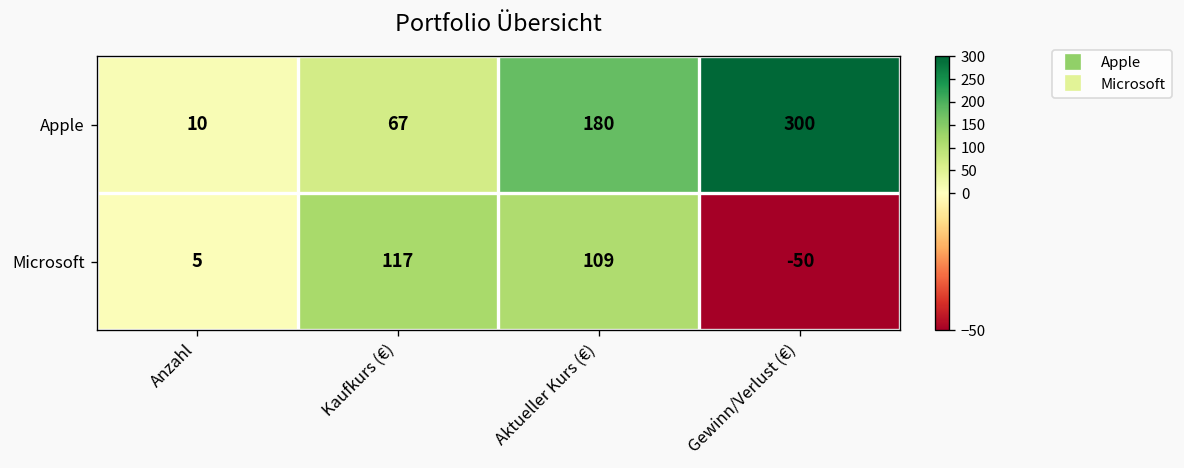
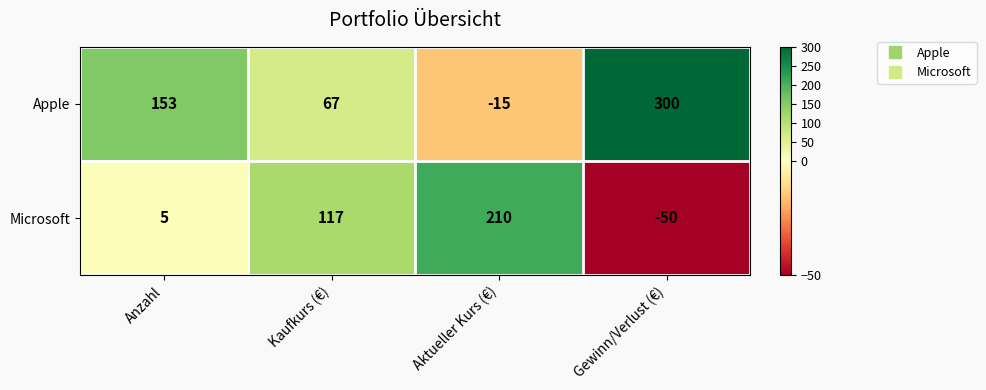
Apple, Anzahl: 10 -> 153
Apple, Aktueller Kurs (€): 180 -> -15
Microsoft, Aktueller Kurs (€): 109 -> 210
